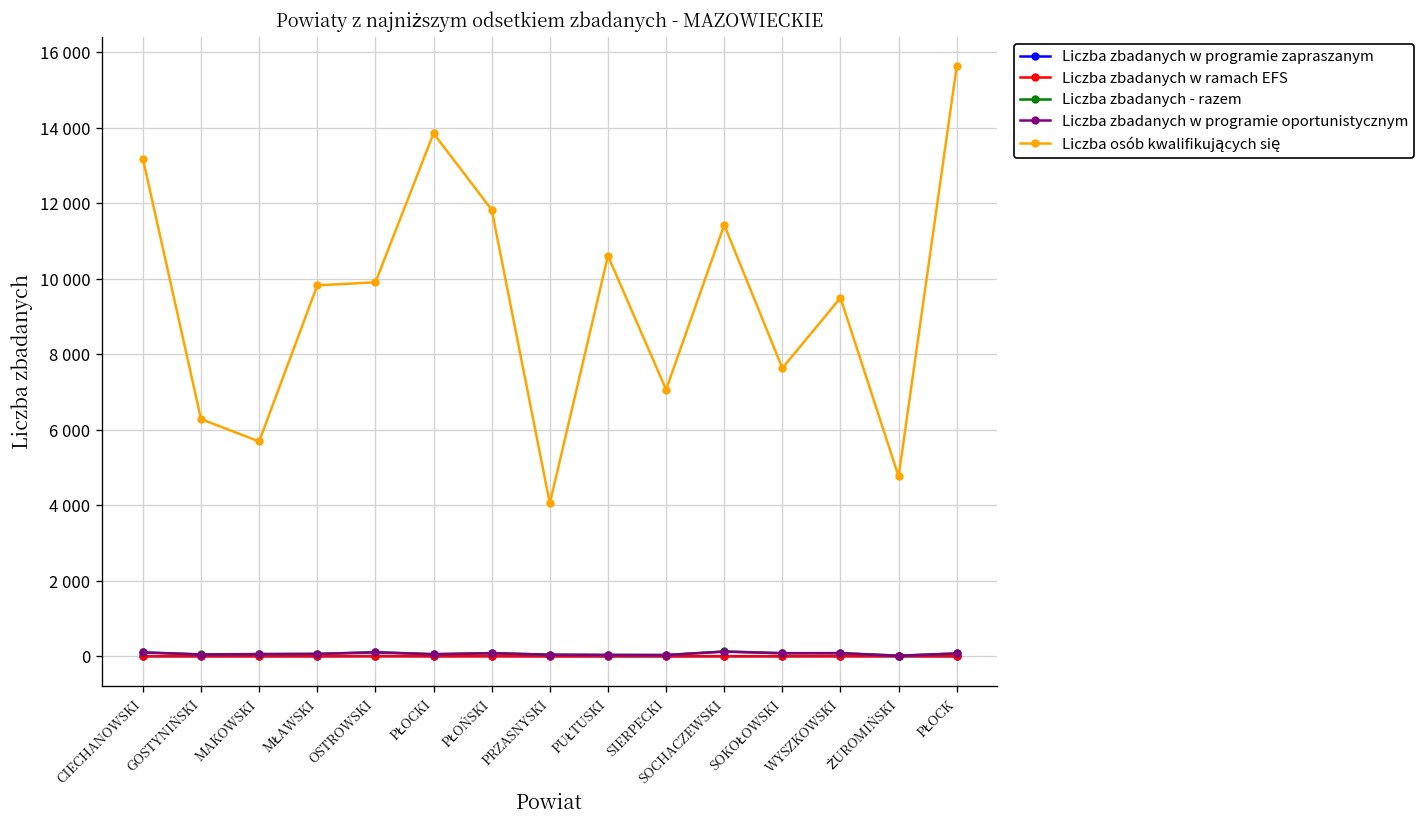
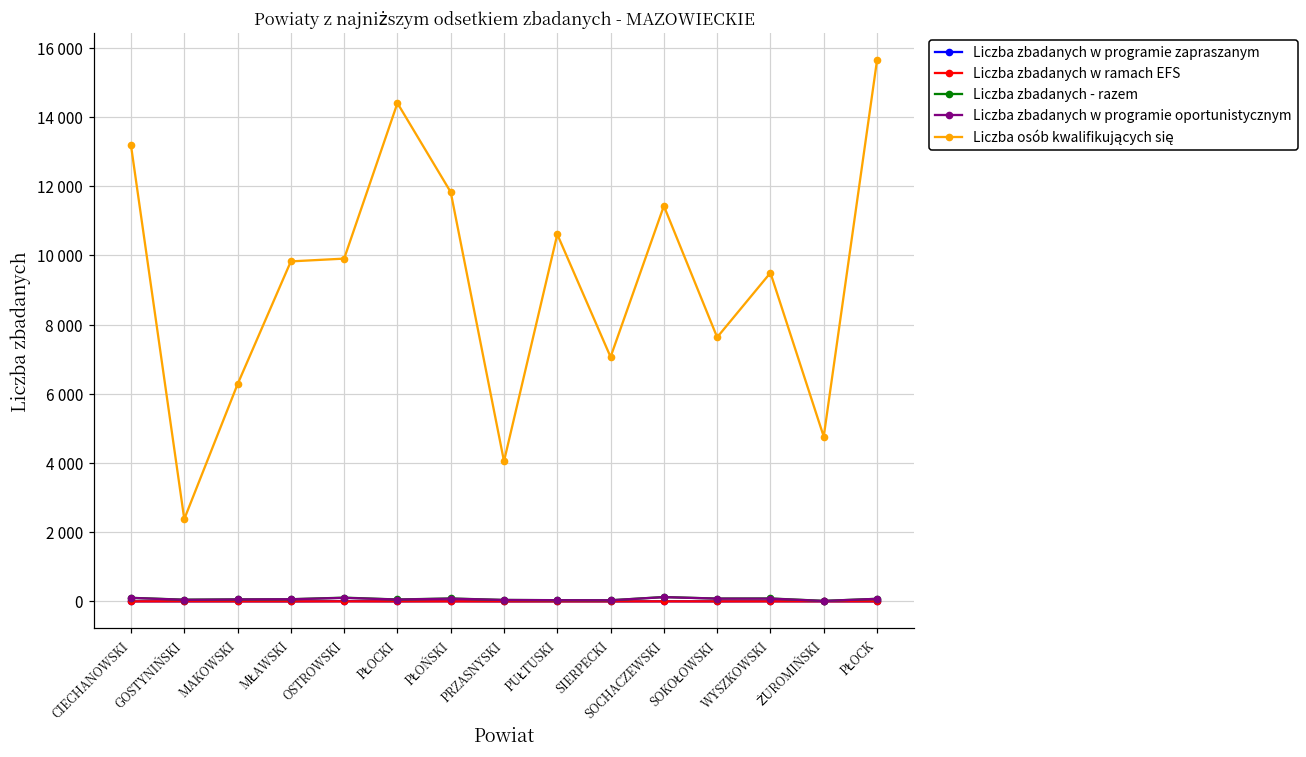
Liczba osób kwalifikujących się, GOSTYNIŃSKI: 6300 -> 2400
Liczba osób kwalifikujących się, MAKOWSKI: 5700 -> 6300
Liczba osób kwalifikujących się, PŁOCKI: 13900 -> 14400
